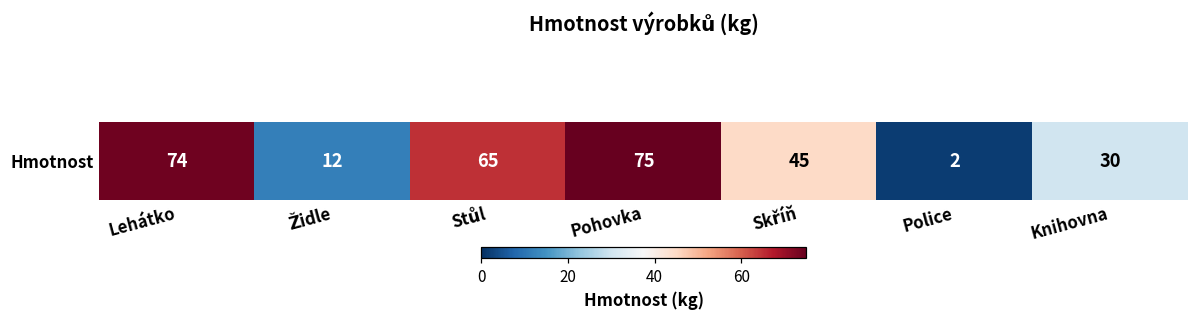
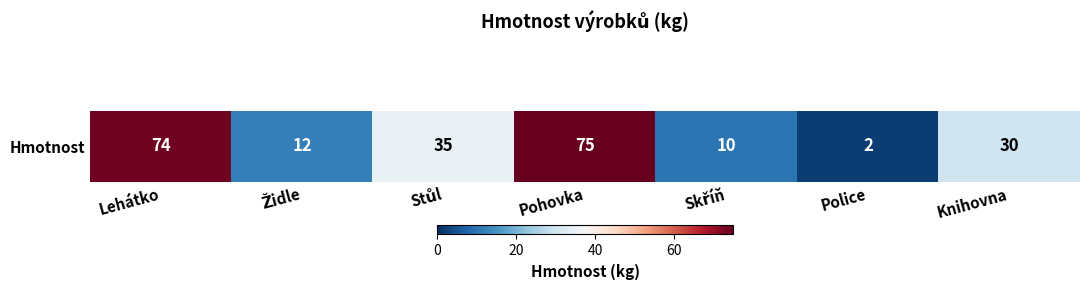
Hmotnost, Stůl: 65 -> 35
Hmotnost, Skříň: 45 -> 10
